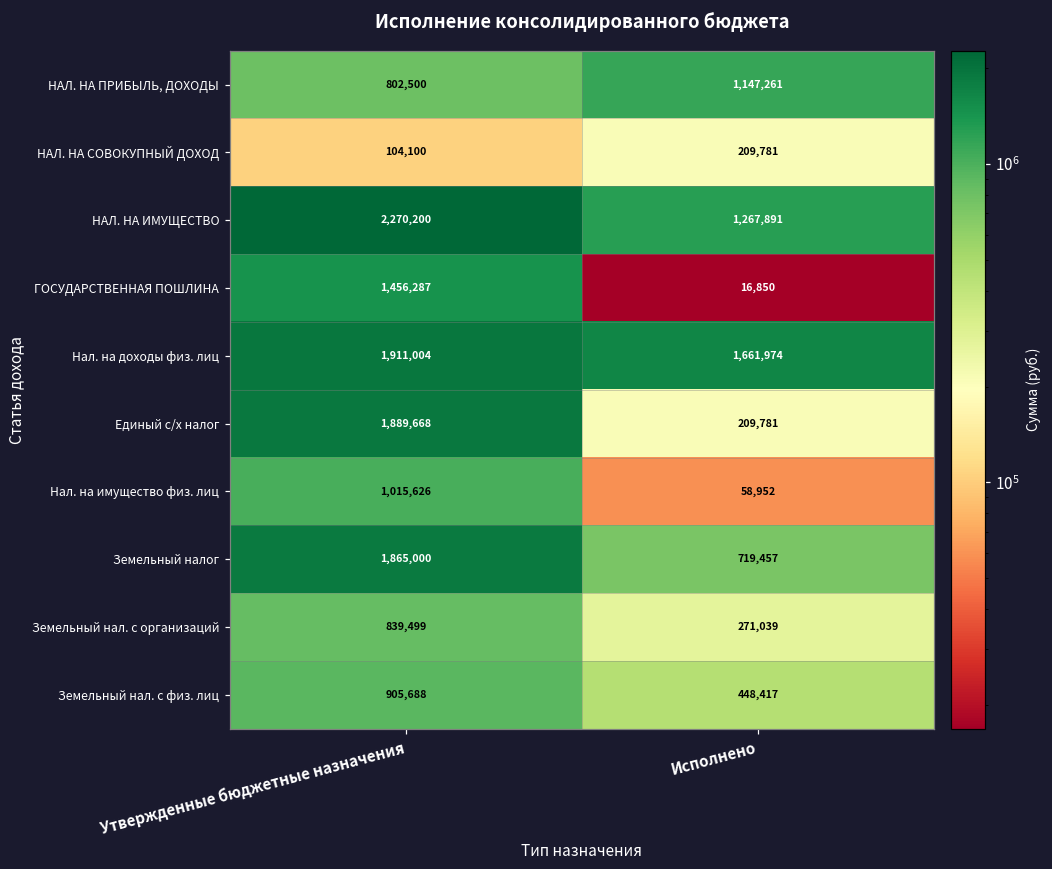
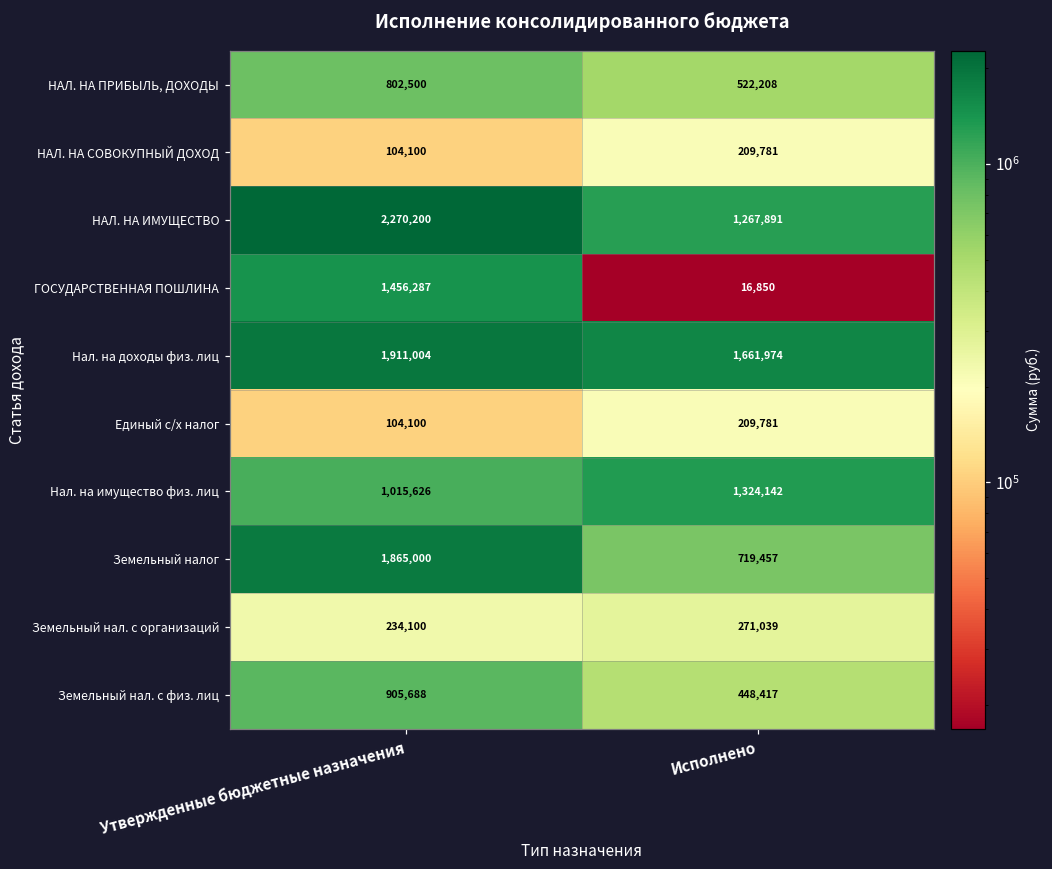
НАЛ. НА ПРИБЫЛЬ, ДОХОДЫ, Исполнено: 1,147,261 -> 522,208
Единый с/х налог, Утвержденные бюджетные назначения: 1,889,668 -> 104,100
Нал. на имущество физ. лиц, Исполнено: 58,952 -> 1,324,142
Земельный нал. с организаций, Утвержденные бюджетные назначения: 839,499 -> 234,100
